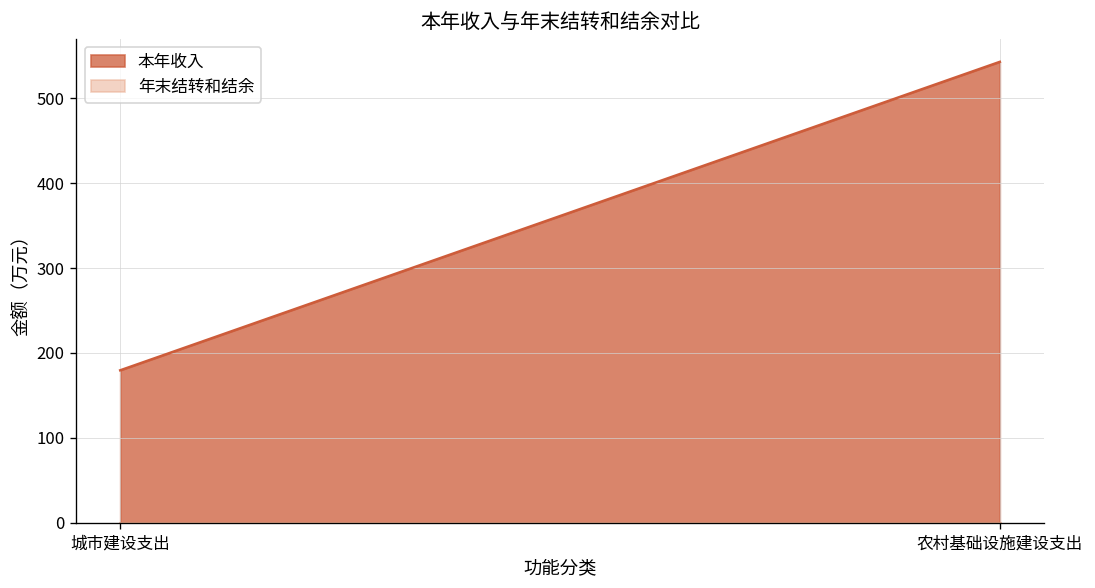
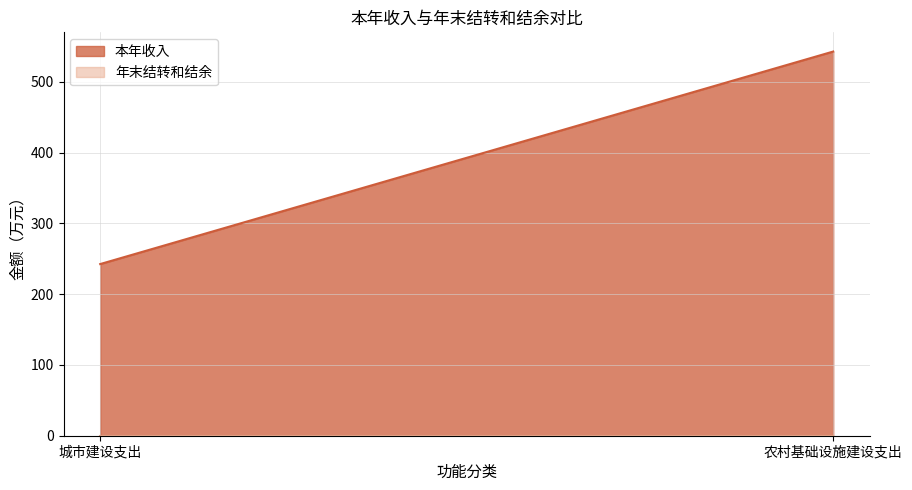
本年收入, 城市建设支出: 180 -> 240
